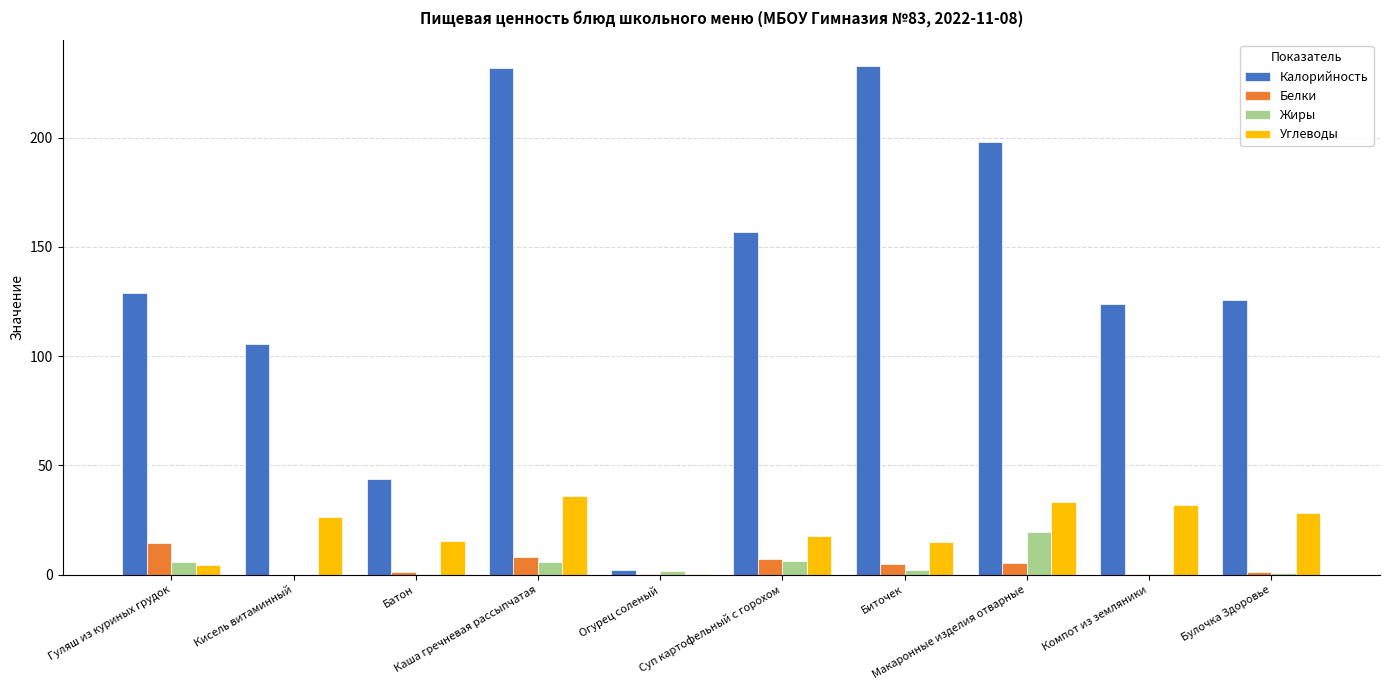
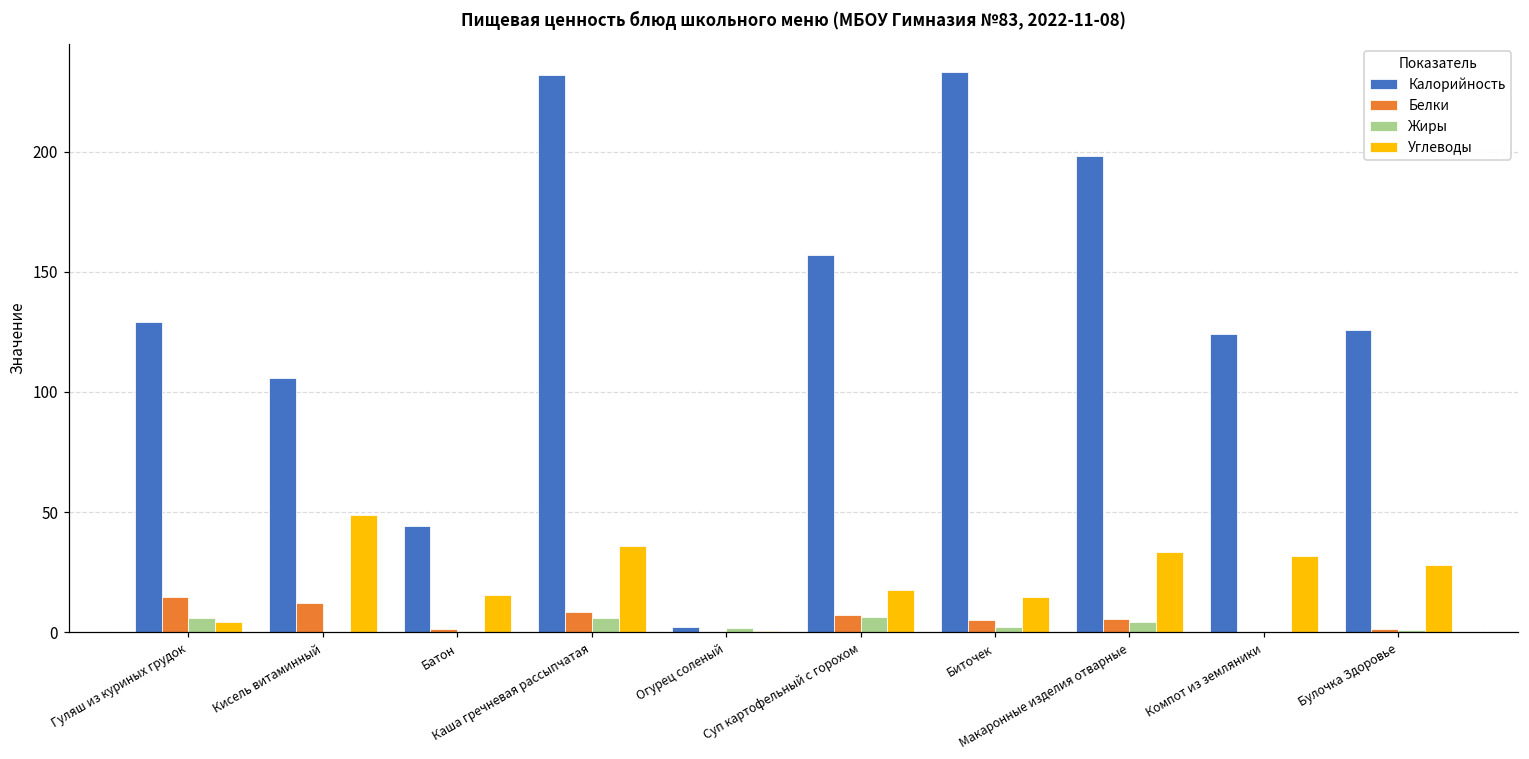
Белки, Кисель витаминный: 0 -> 12
Углеводы, Кисель витаминный: 26 -> 49
Жиры, Макаронные изделия отварные: 20 -> 4
